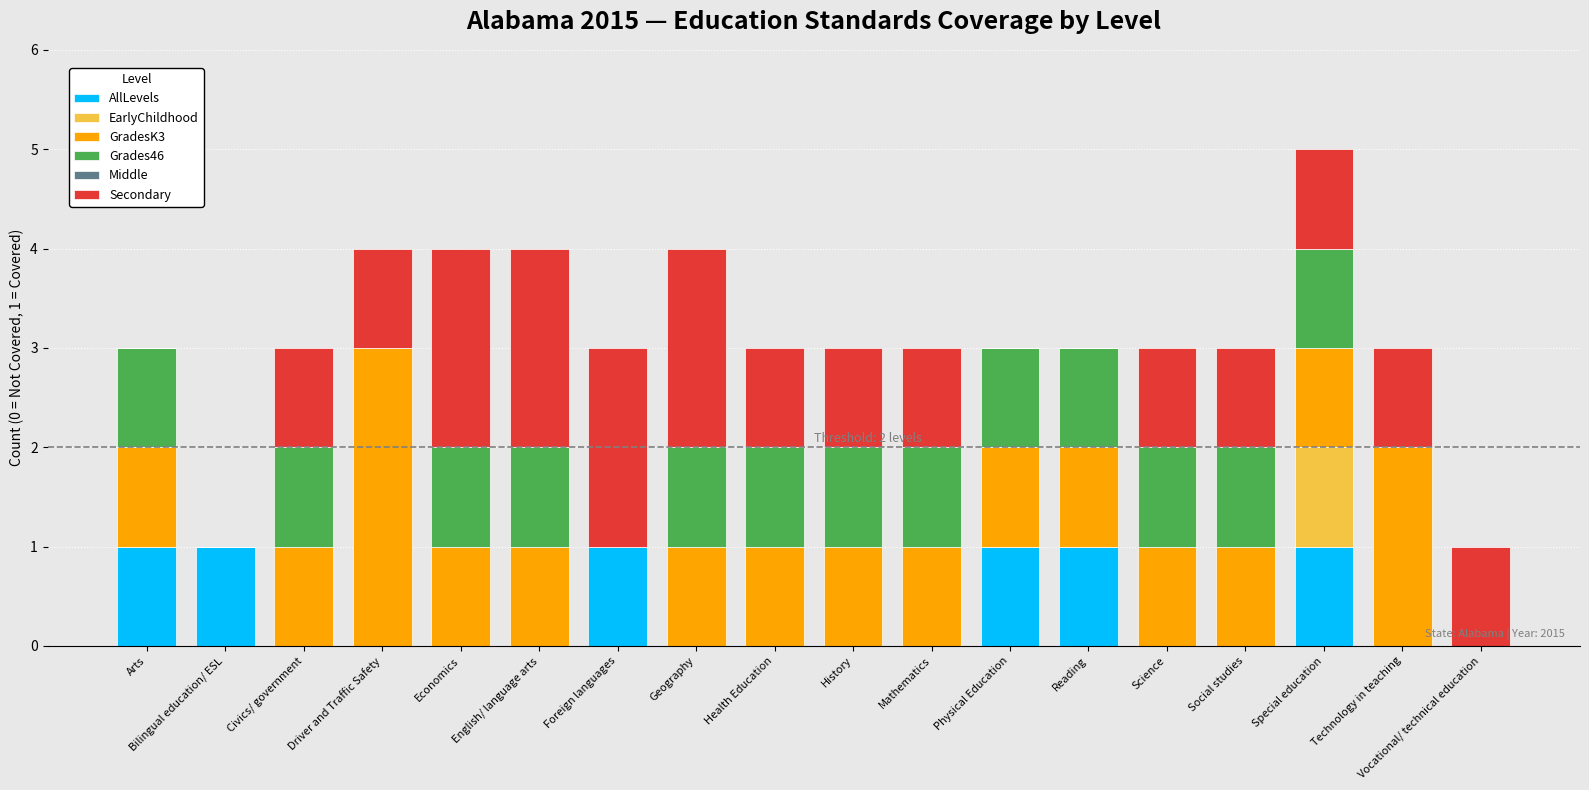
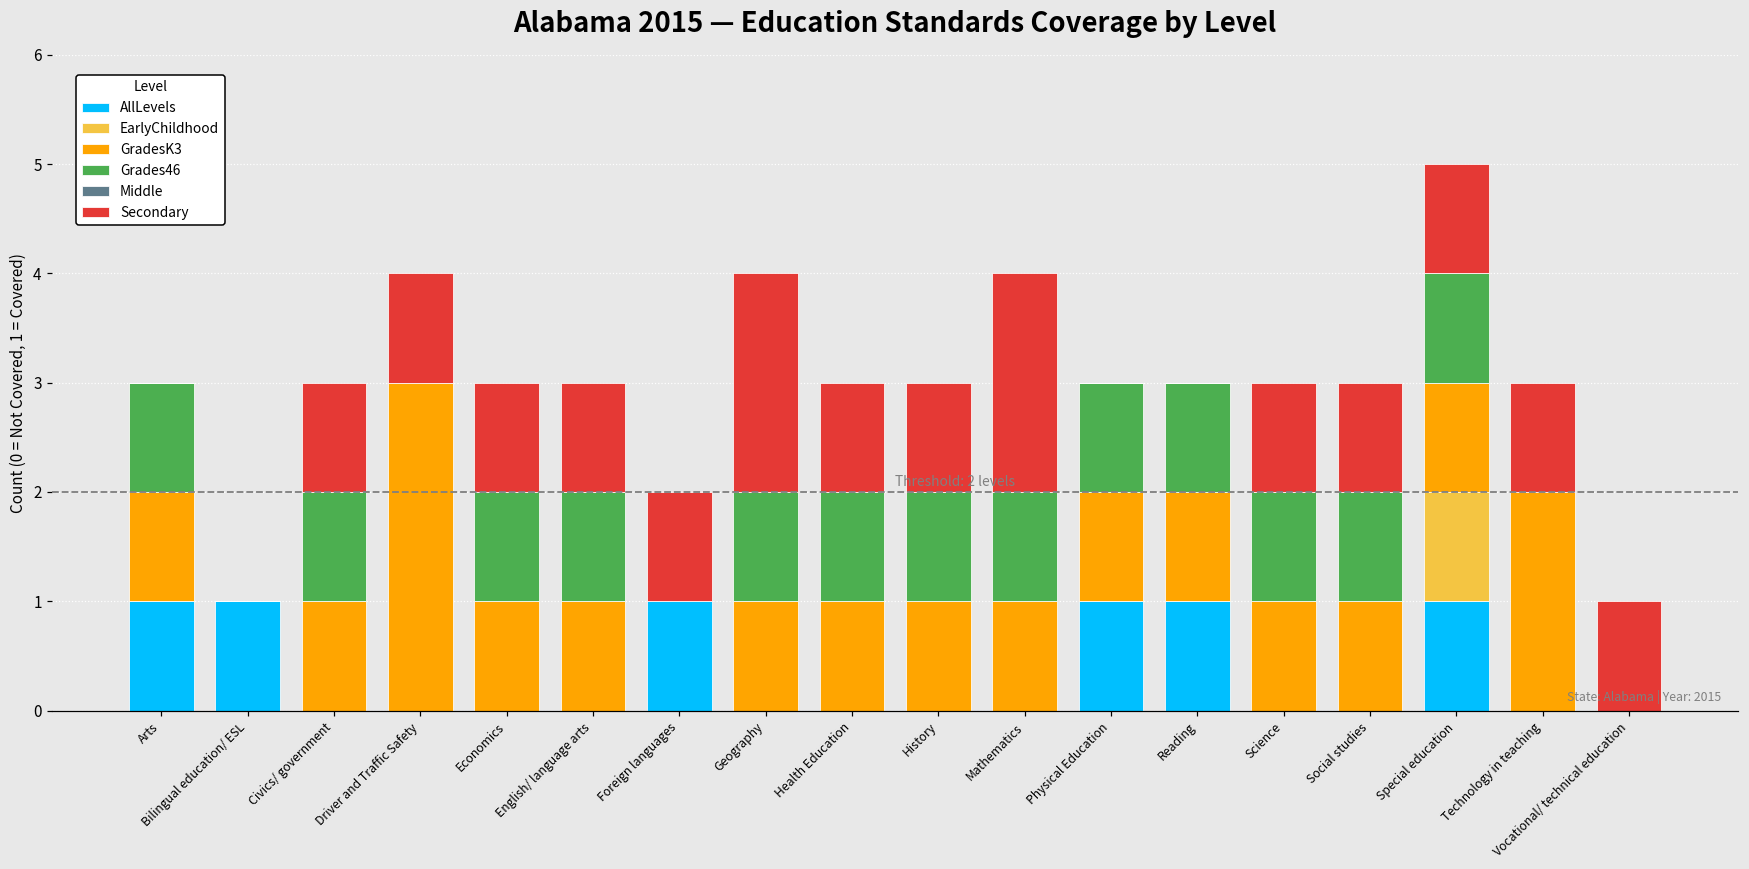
Secondary, Economics: 2 -> 1
Secondary, English/ language arts: 2 -> 1
Secondary, Foreign languages: 2 -> 1
Secondary, Mathematics: 1 -> 2
